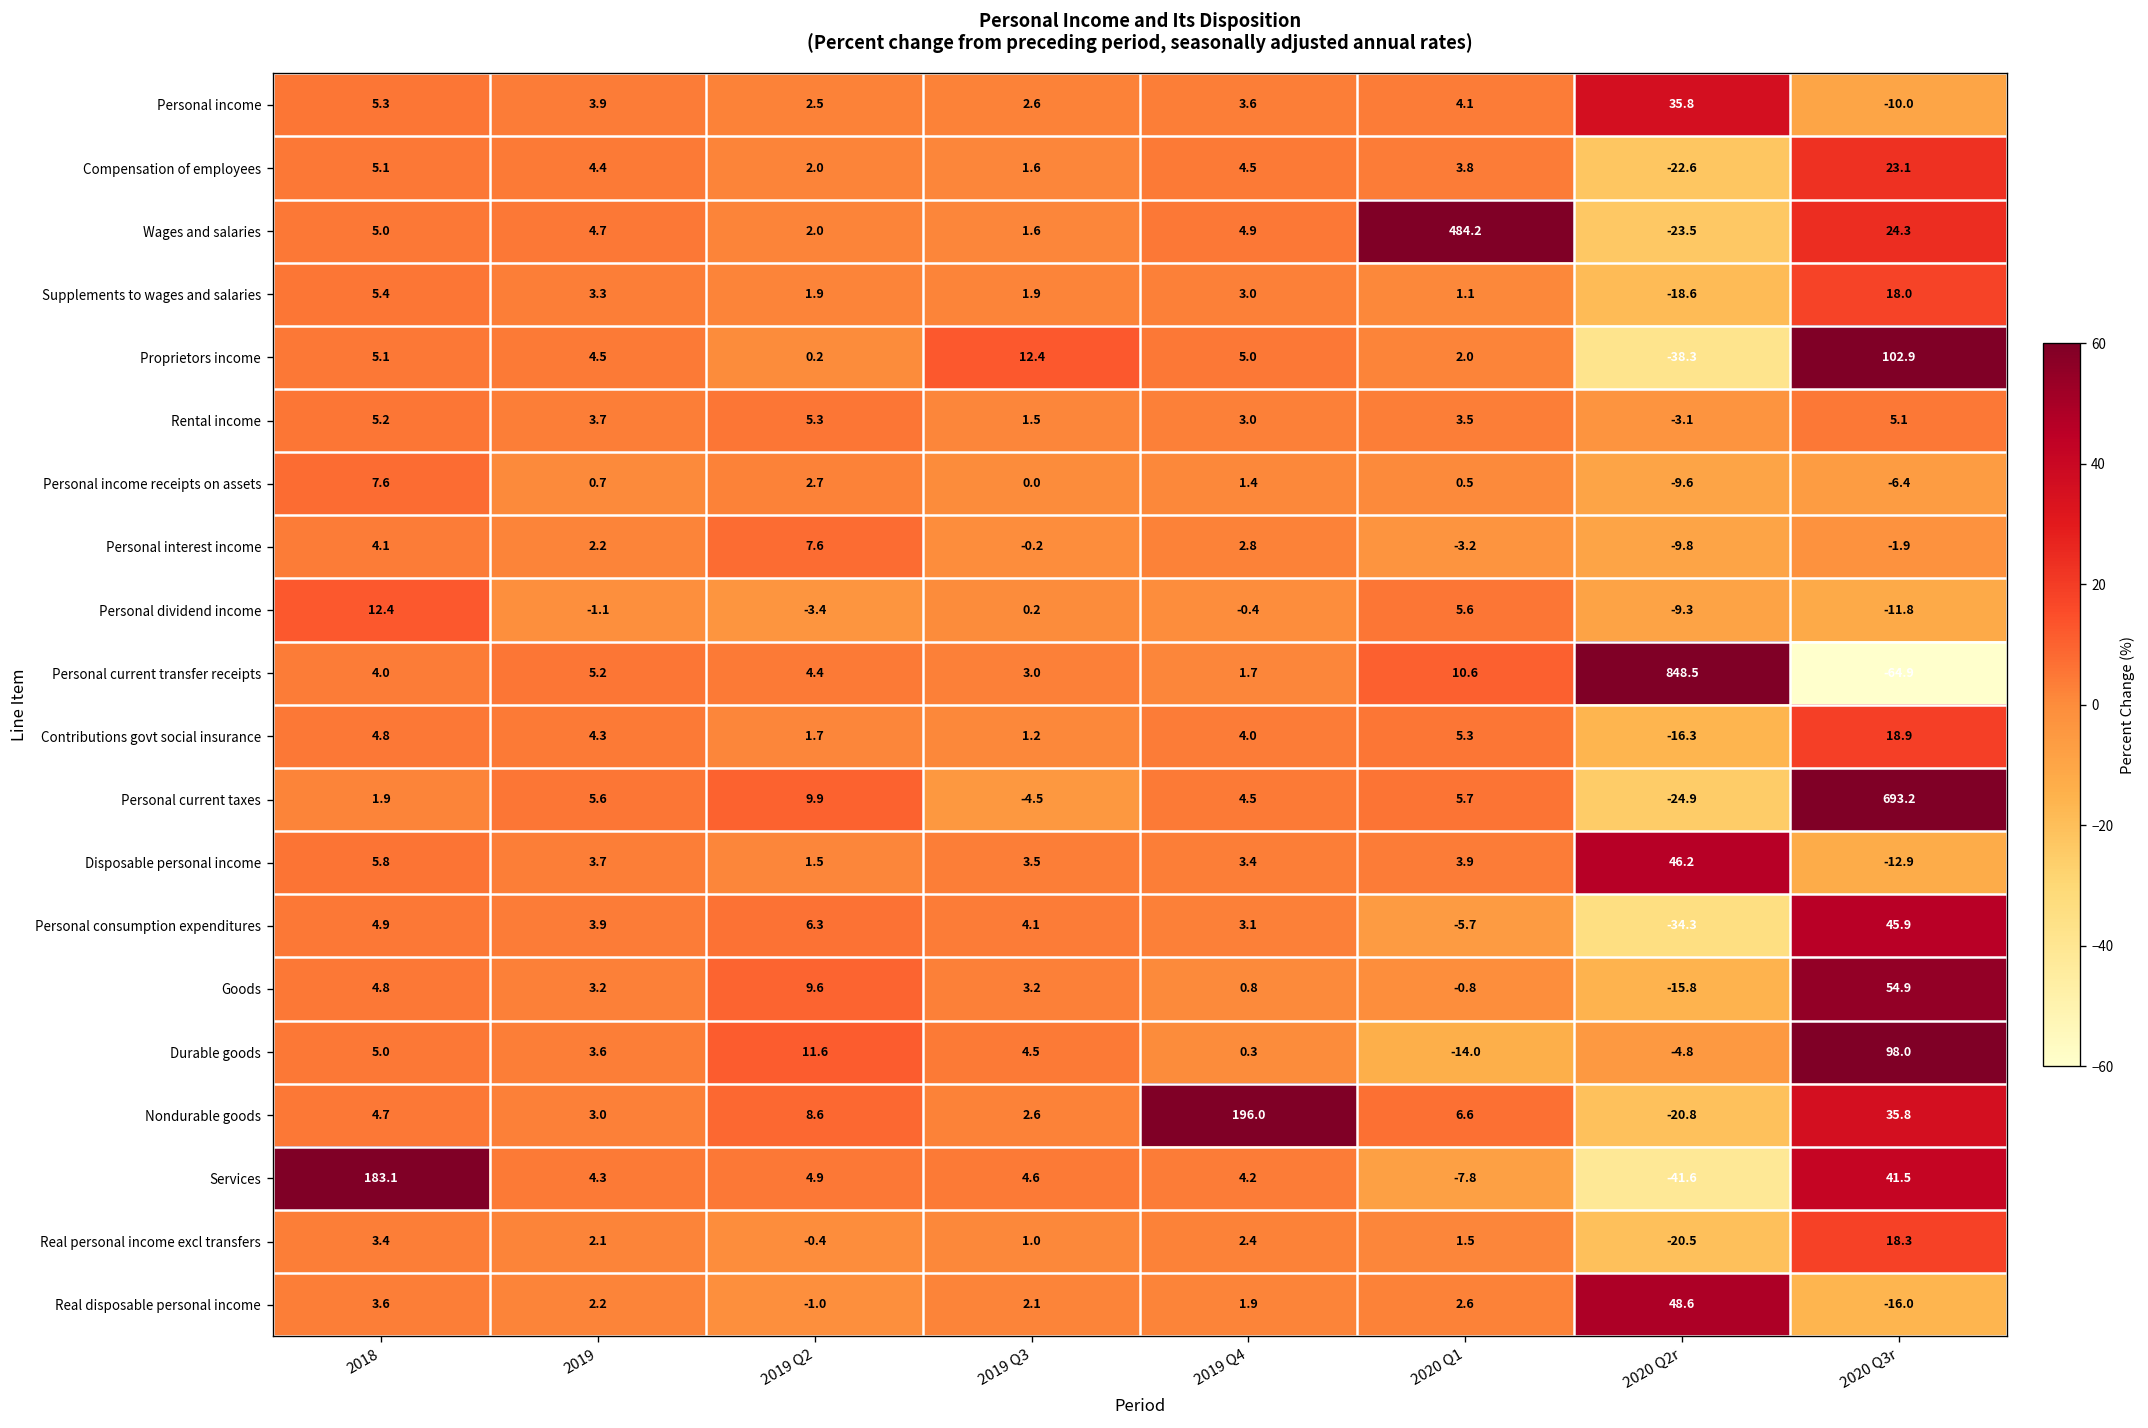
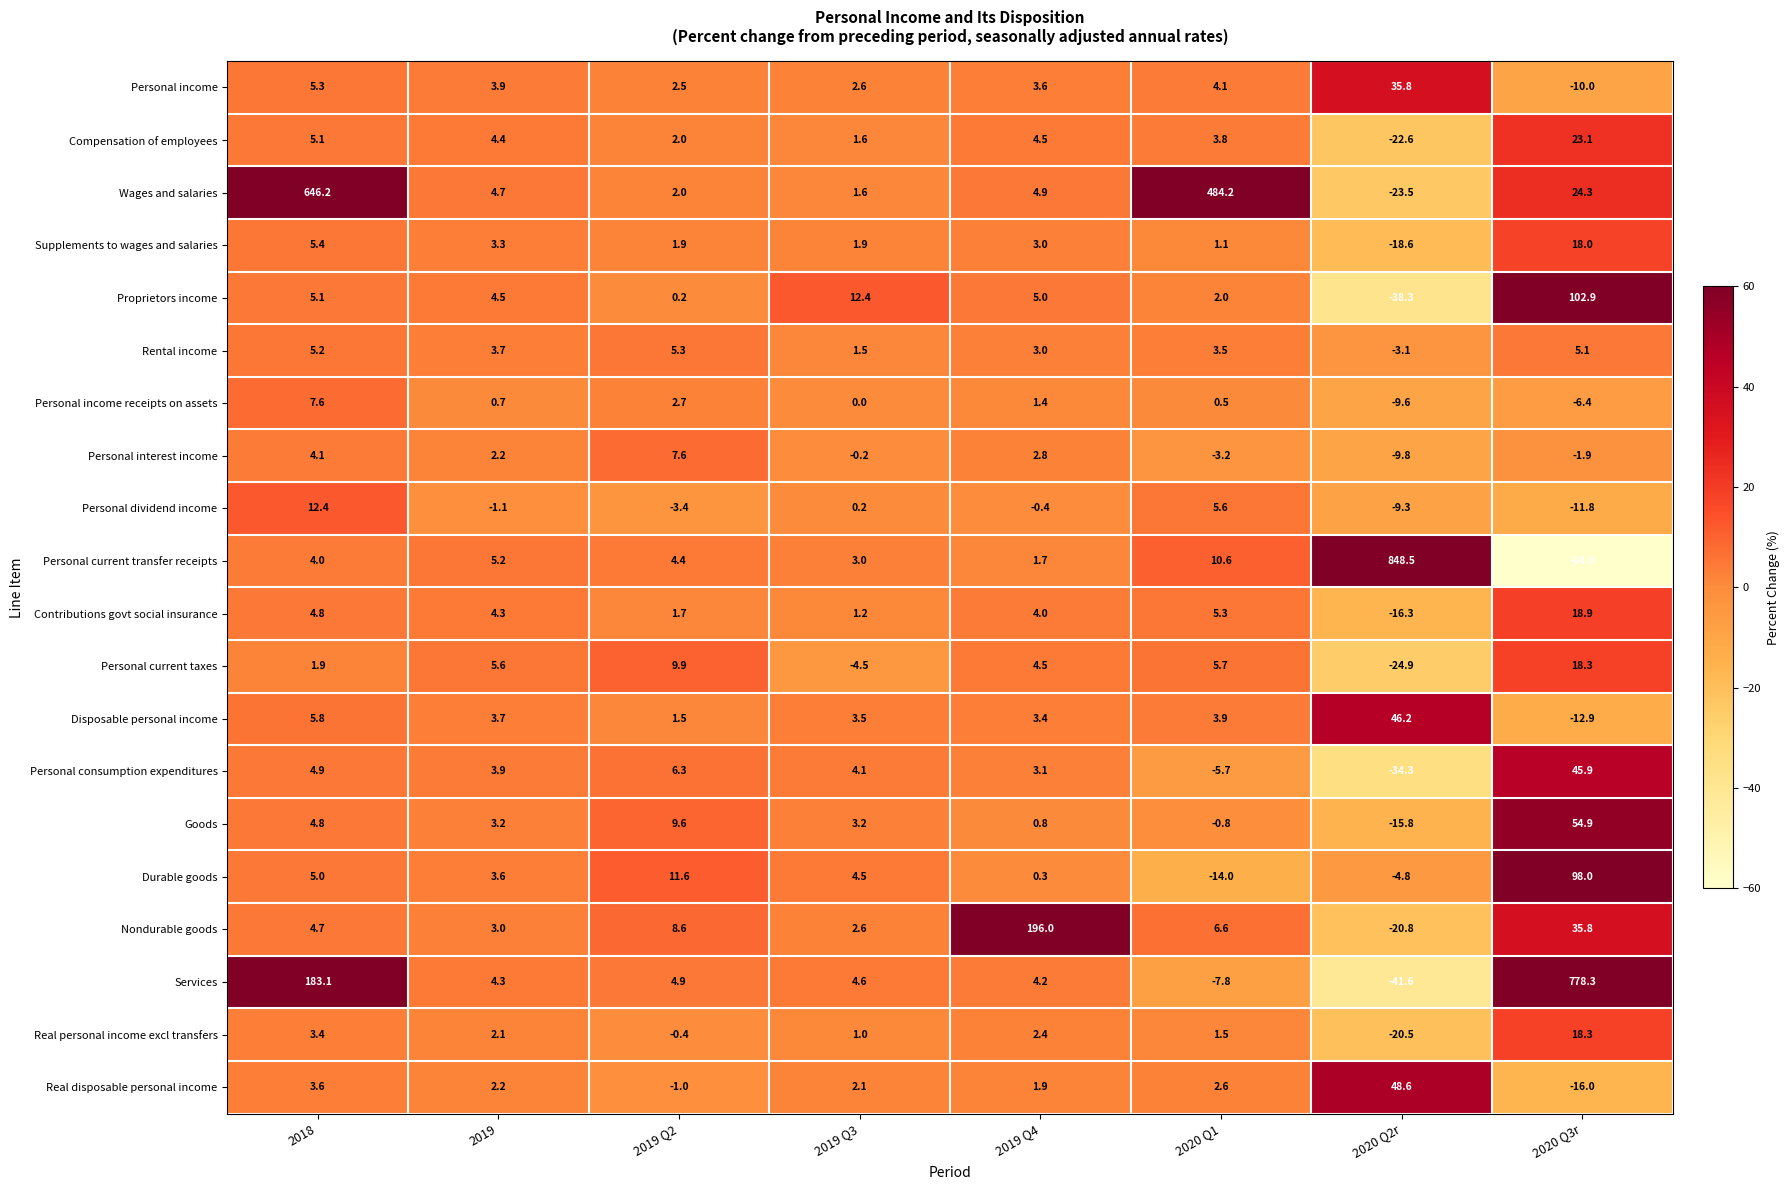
Wages and salaries, 2018: 5.0 -> 646.2
Personal current taxes, 2020 Q3r: 693.2 -> 18.3
Services, 2020 Q3r: 41.5 -> 778.3
